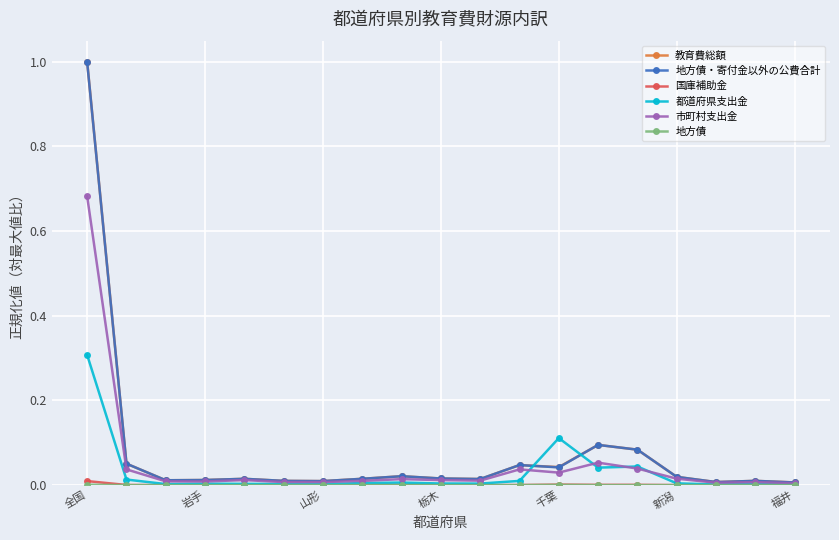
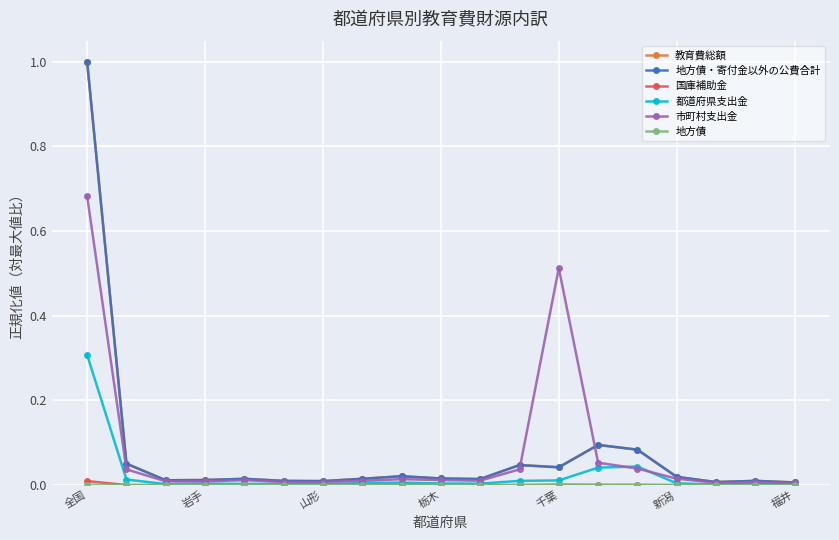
都道府県支出金, 千葉: 0.11 -> 0.01
市町村支出金, 千葉: 0.03 -> 0.51
